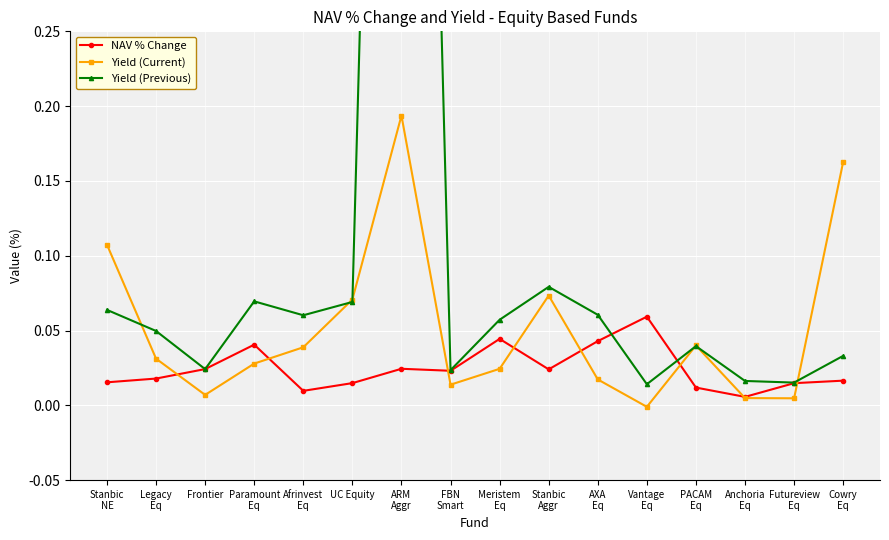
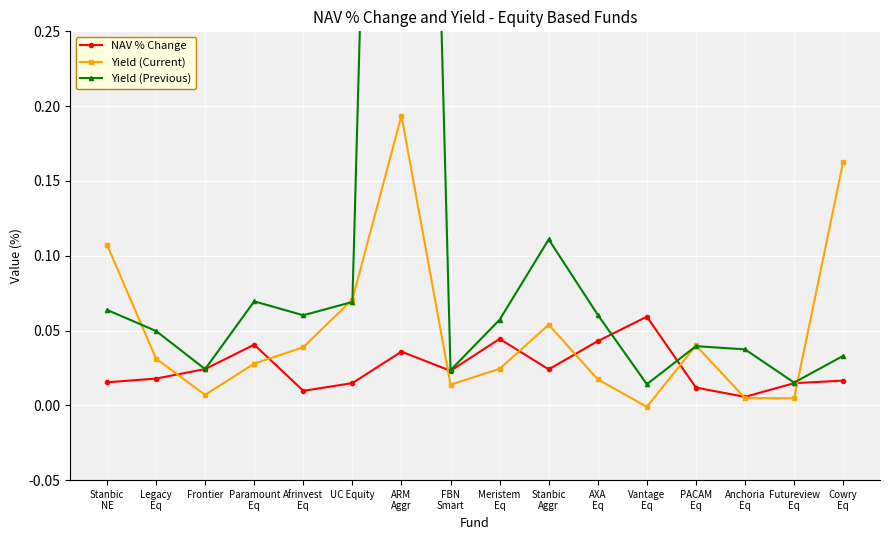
NAV % Change, ARM Aggr: 0.024 -> 0.036
Yield (Current), Stanbic Aggr: 0.073 -> 0.054
Yield (Previous), Stanbic Aggr: 0.079 -> 0.111
Yield (Previous), Anchoria Eq: 0.016 -> 0.037
